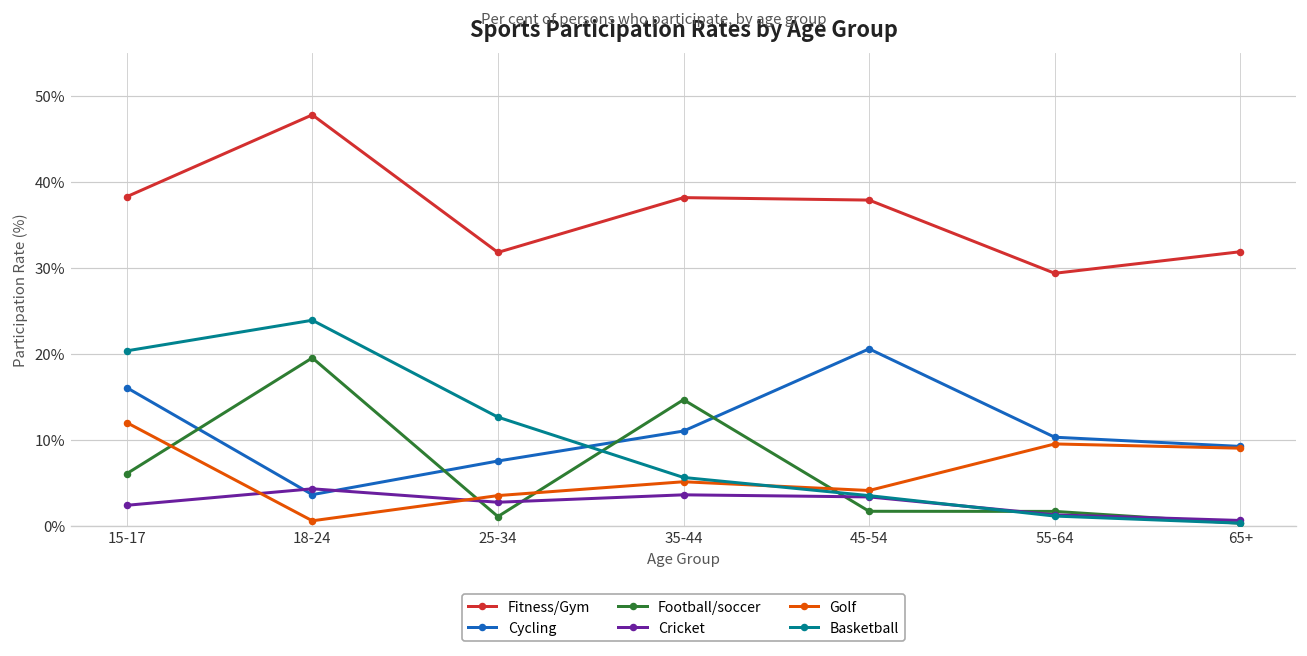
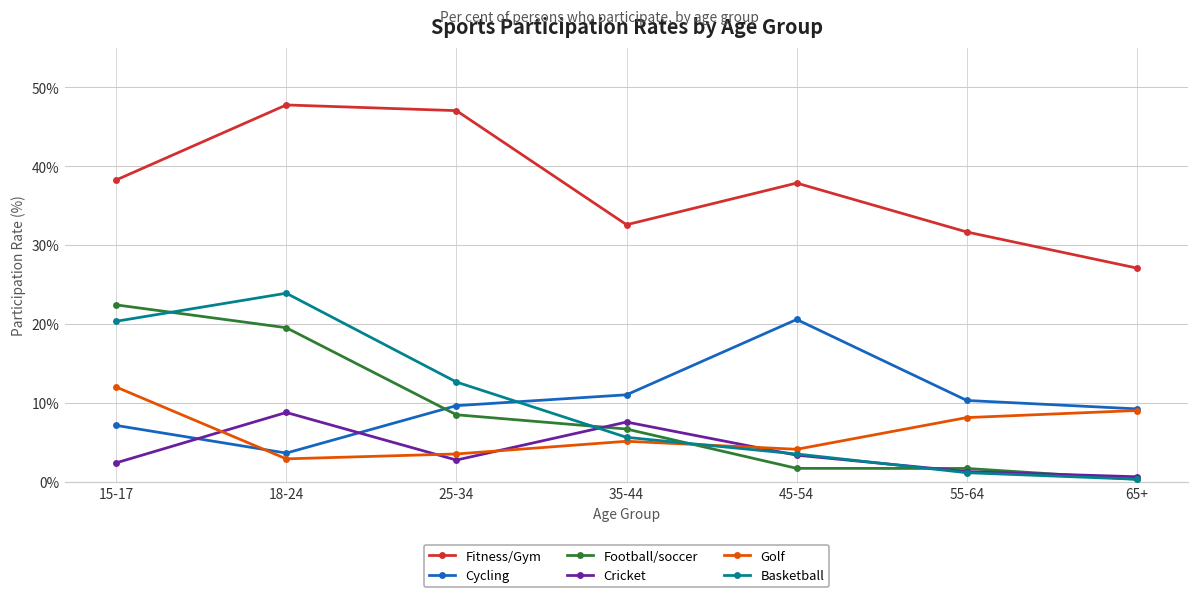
Cycling, 15-17: 16% -> 7%
Football/soccer, 15-17: 6% -> 22%
Cricket, 18-24: 4% -> 9%
Golf, 18-24: 1% -> 3%
Fitness/Gym, 25-34: 32% -> 47%
Cycling, 25-34: 8% -> 10%
Football/soccer, 25-34: 1% -> 8%
Fitness/Gym, 35-44: 38% -> 33%
Football/soccer, 35-44: 15% -> 7%
Cricket, 35-44: 4% -> 8%
Fitness/Gym, 55-64: 29% -> 32%
Golf, 55-64: 10% -> 8%
Fitness/Gym, 65+: 32% -> 27%
